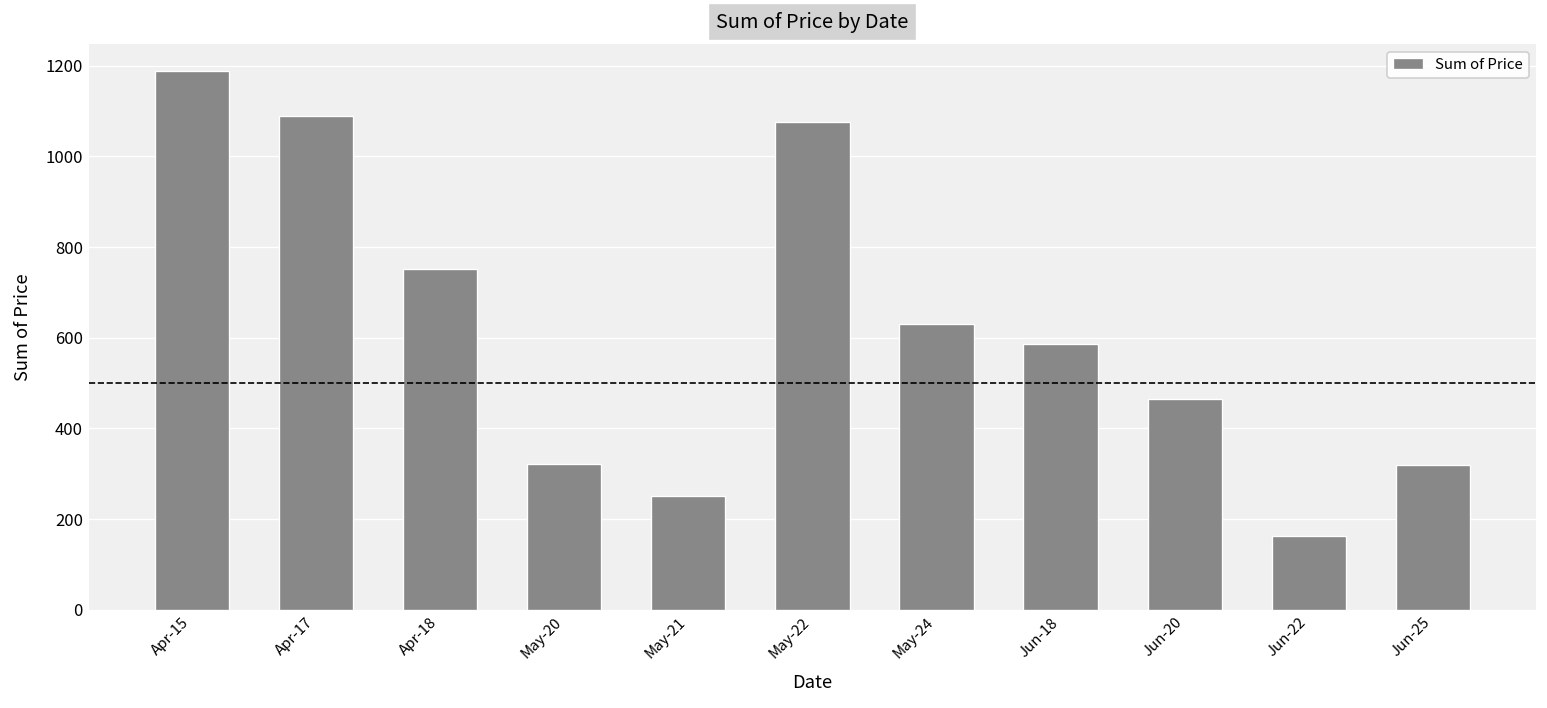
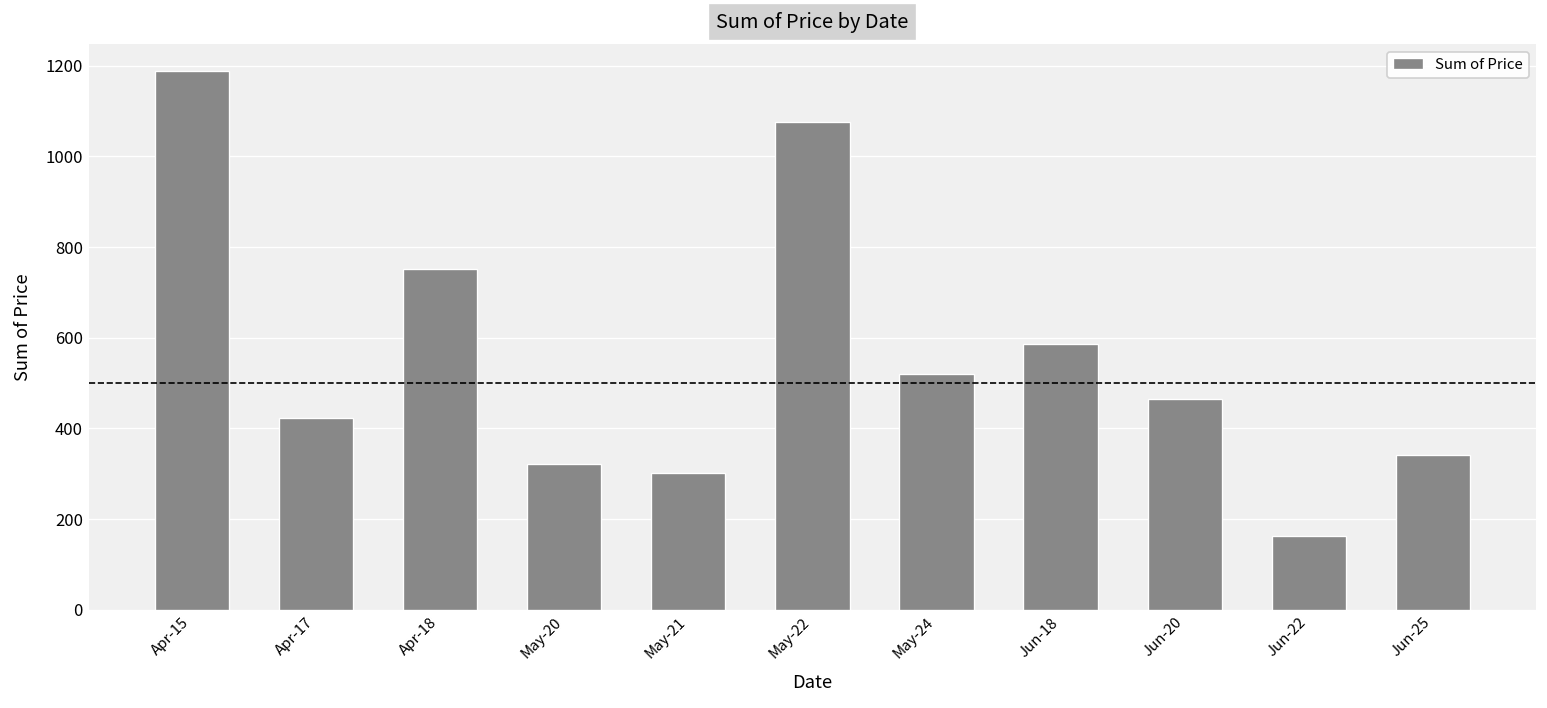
Apr-17: 1090 -> 420
May-21: 250 -> 300
May-24: 630 -> 520
Jun-25: 320 -> 340
